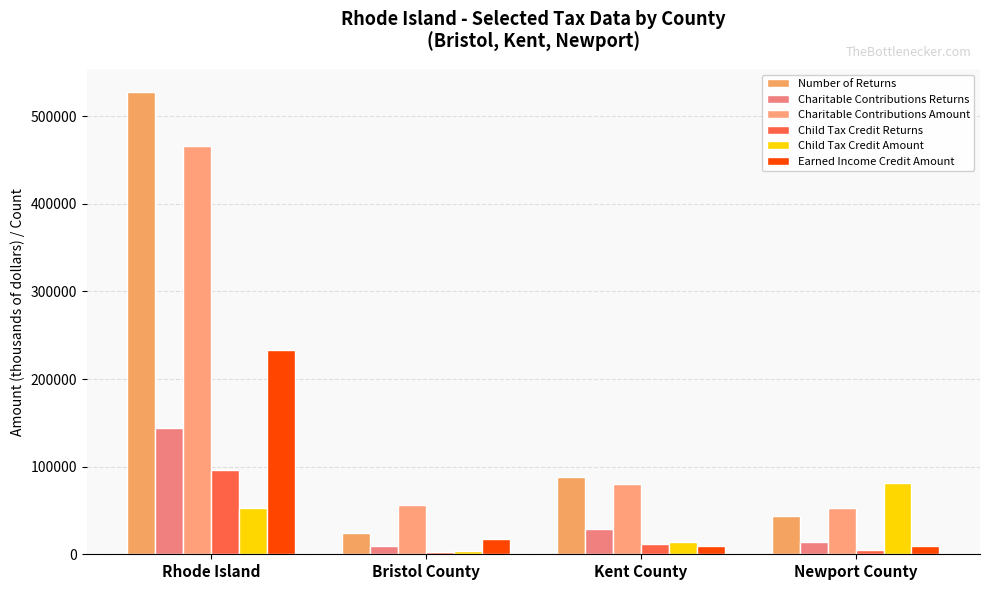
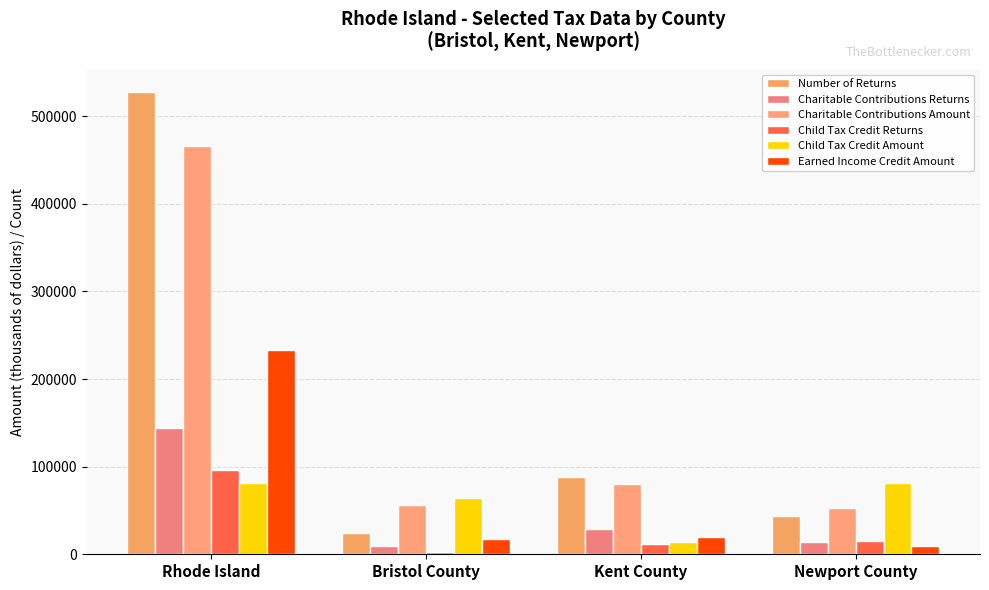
Child Tax Credit Amount, Rhode Island: 50000 -> 80000
Child Tax Credit Amount, Bristol County: 0 -> 60000
Earned Income Credit Amount, Kent County: 10000 -> 20000
Child Tax Credit Returns, Newport County: 0 -> 10000
